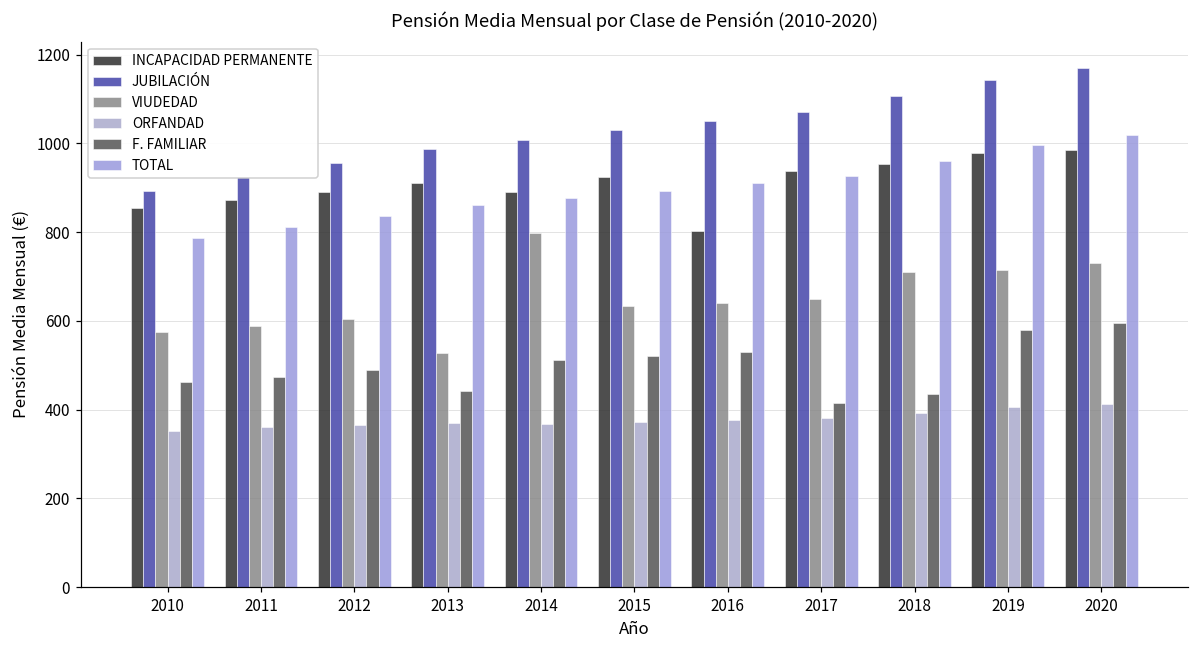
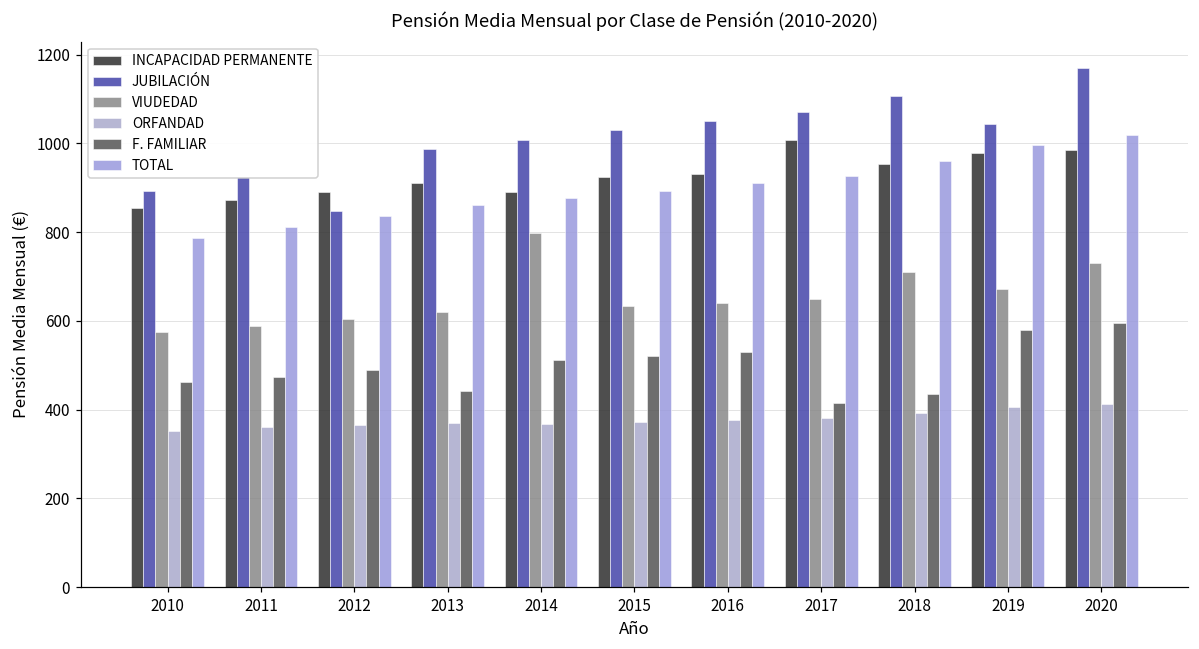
JUBILACIÓN, 2012: 960 -> 850
VIUDEDAD, 2013: 530 -> 620
INCAPACIDAD PERMANENTE, 2016: 800 -> 930
INCAPACIDAD PERMANENTE, 2017: 940 -> 1010
JUBILACIÓN, 2019: 1140 -> 1040
VIUDEDAD, 2019: 710 -> 670
